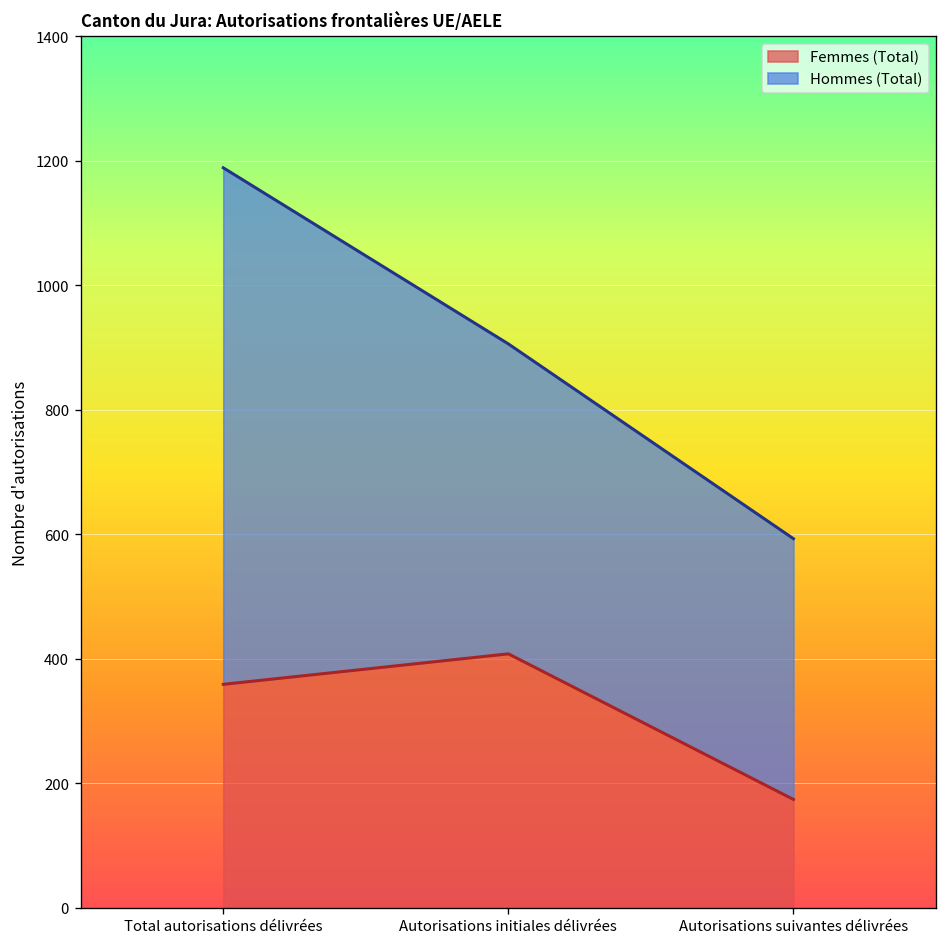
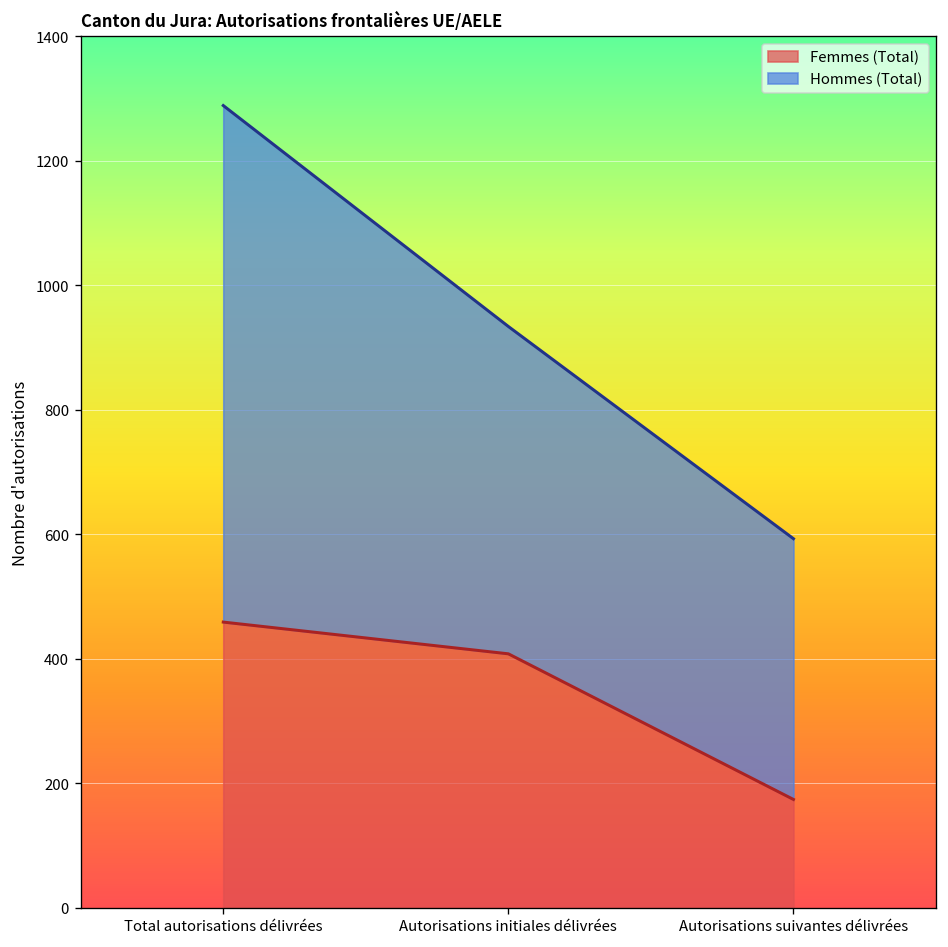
Femmes (Total), Total autorisations délivrées: 360 -> 460
Hommes (Total), Autorisations initiales délivrées: 500 -> 530
